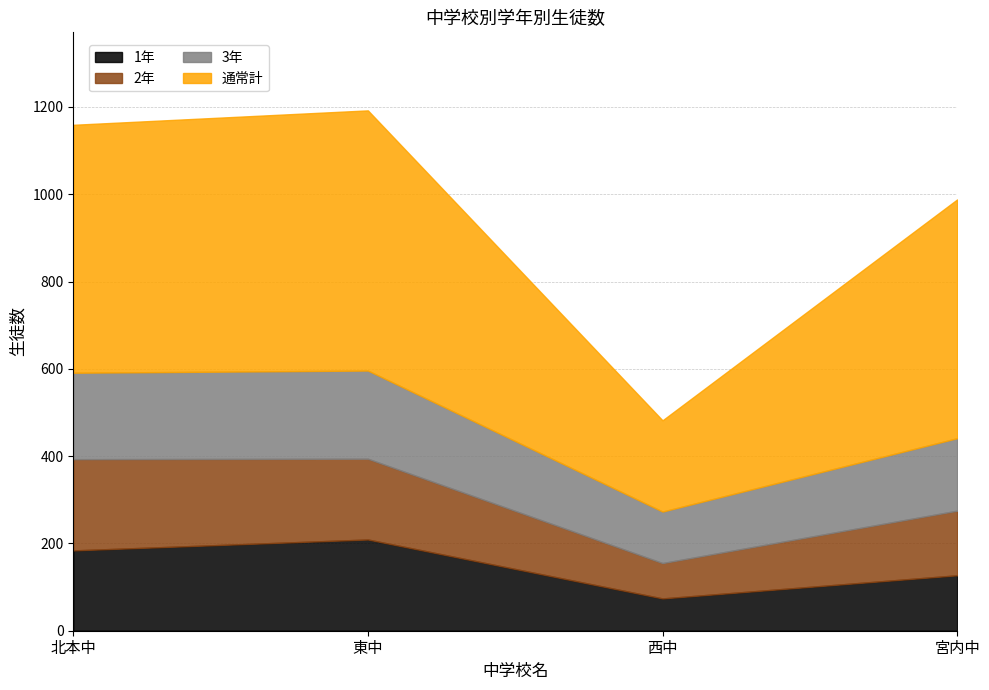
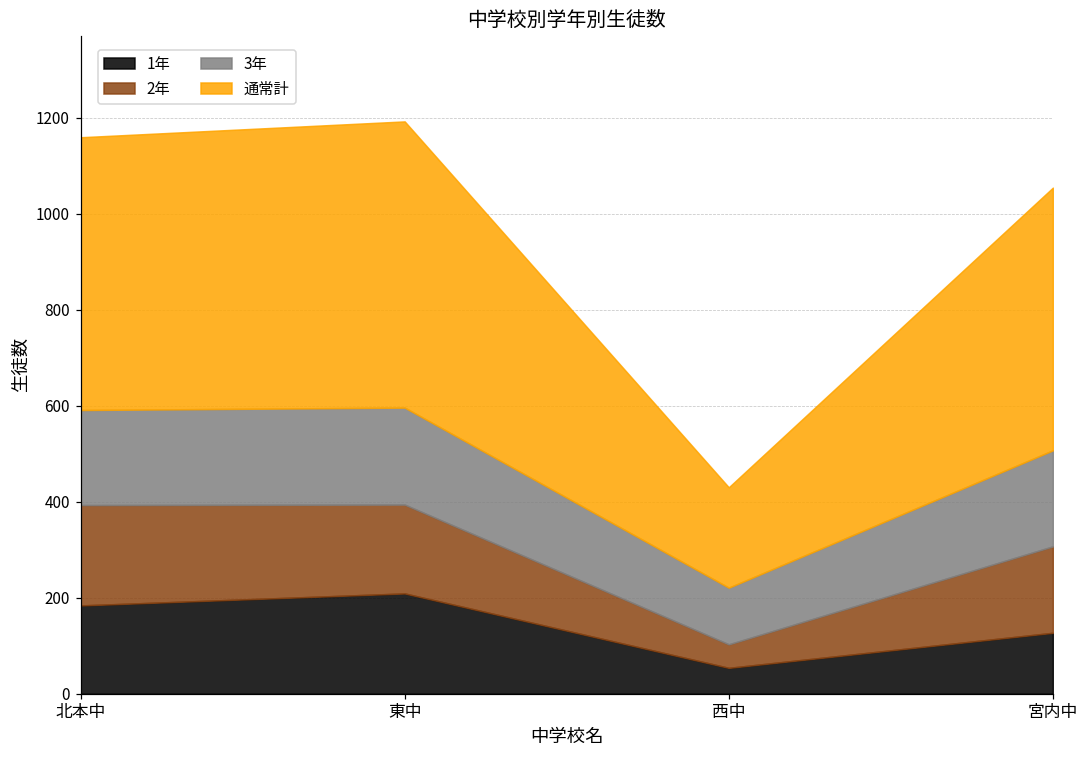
1年, 西中: 70 -> 50
2年, 西中: 80 -> 50
2年, 宮内中: 150 -> 180
3年, 宮内中: 170 -> 200
